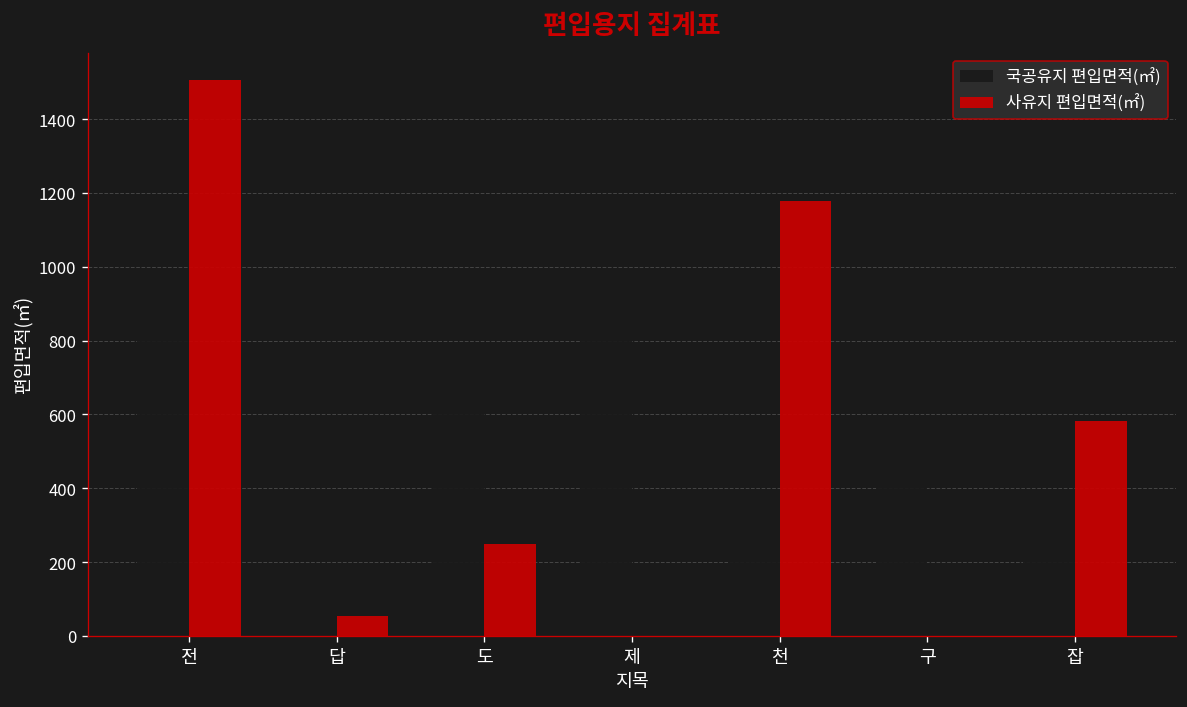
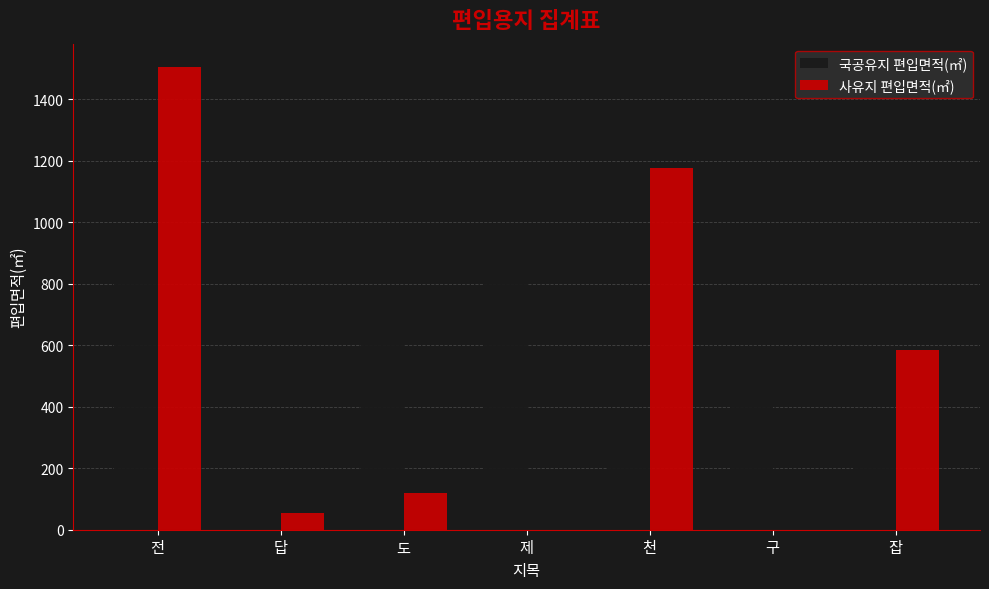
사유지 편입면적(㎡), 도: 250 -> 120
